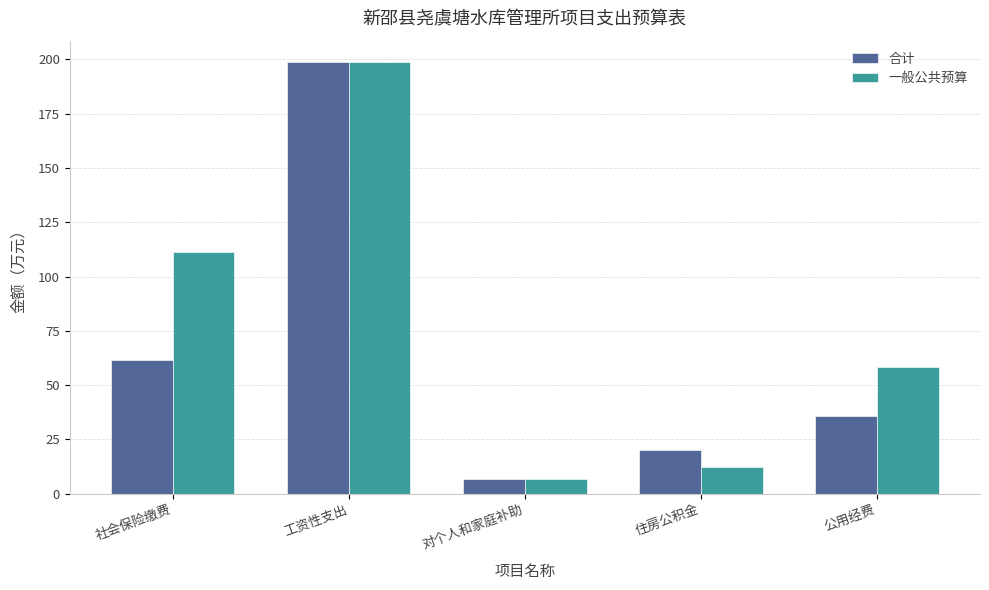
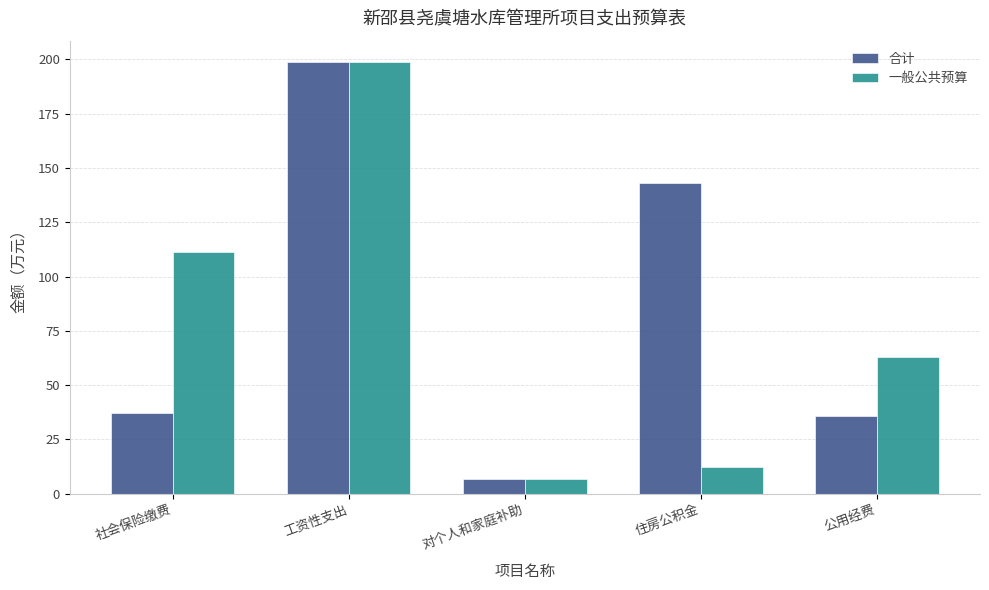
合计, 社会保险缴费: 61 -> 37
合计, 住房公积金: 20 -> 143
一般公共预算, 公用经费: 58 -> 63
